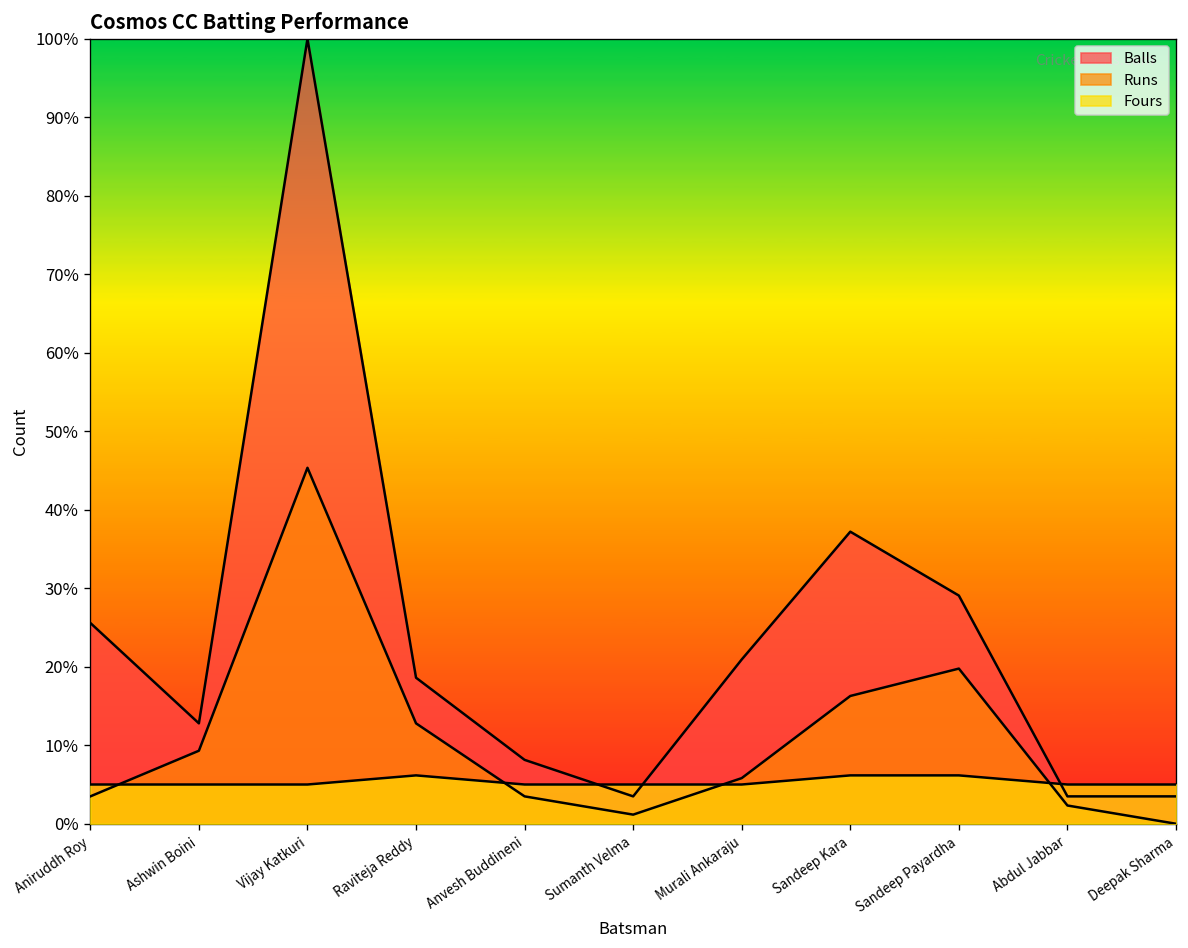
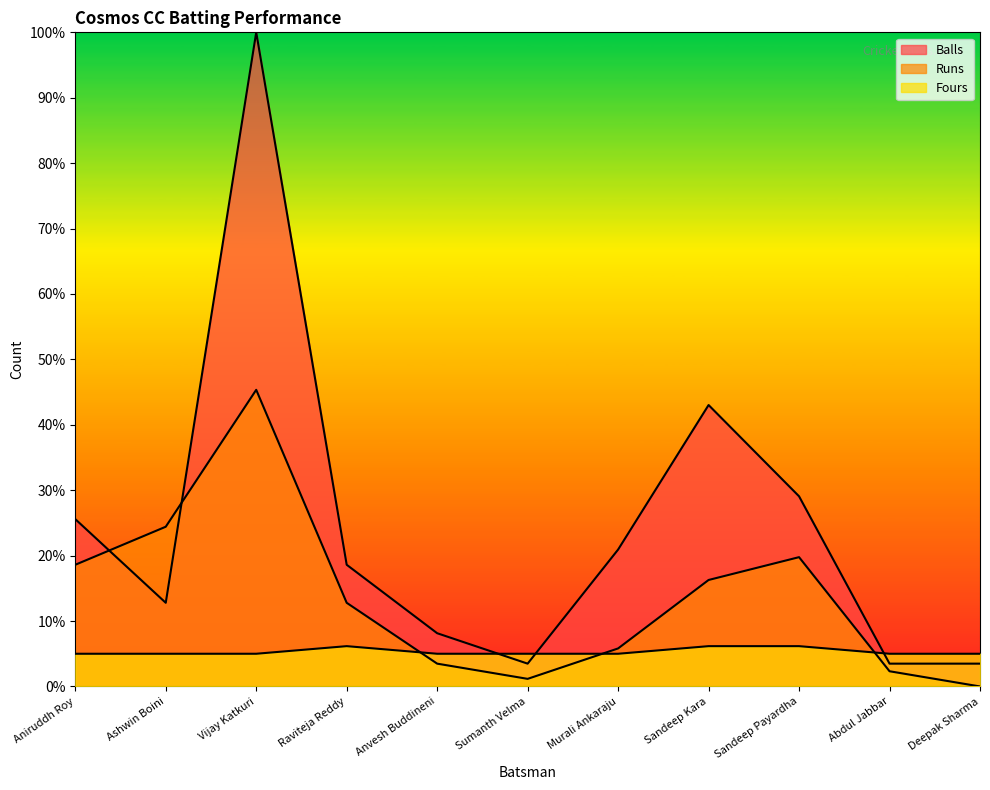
Runs, Aniruddh Roy: 3% -> 19%
Runs, Ashwin Boini: 9% -> 24%
Balls, Sandeep Kara: 37% -> 43%
